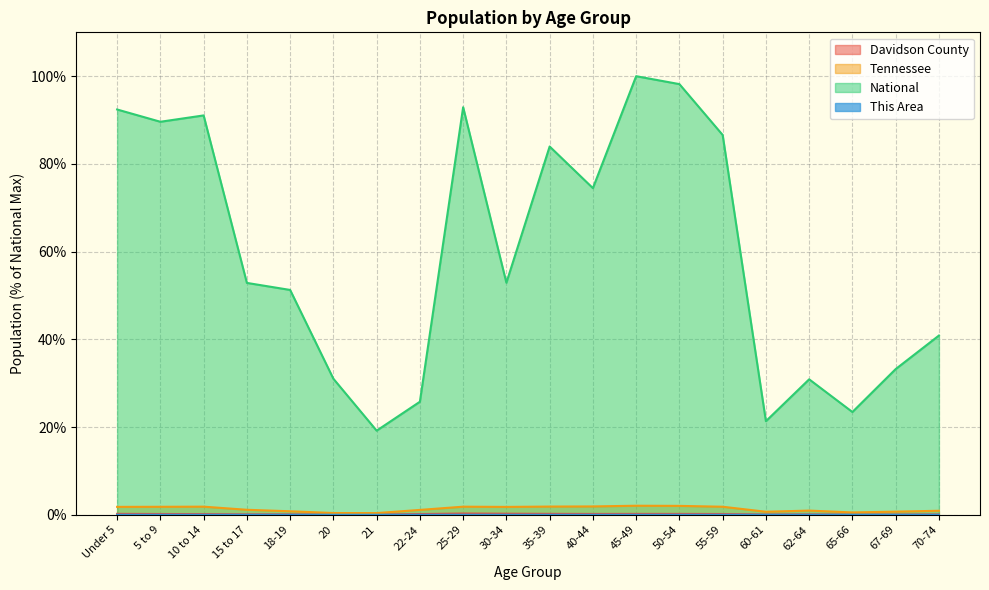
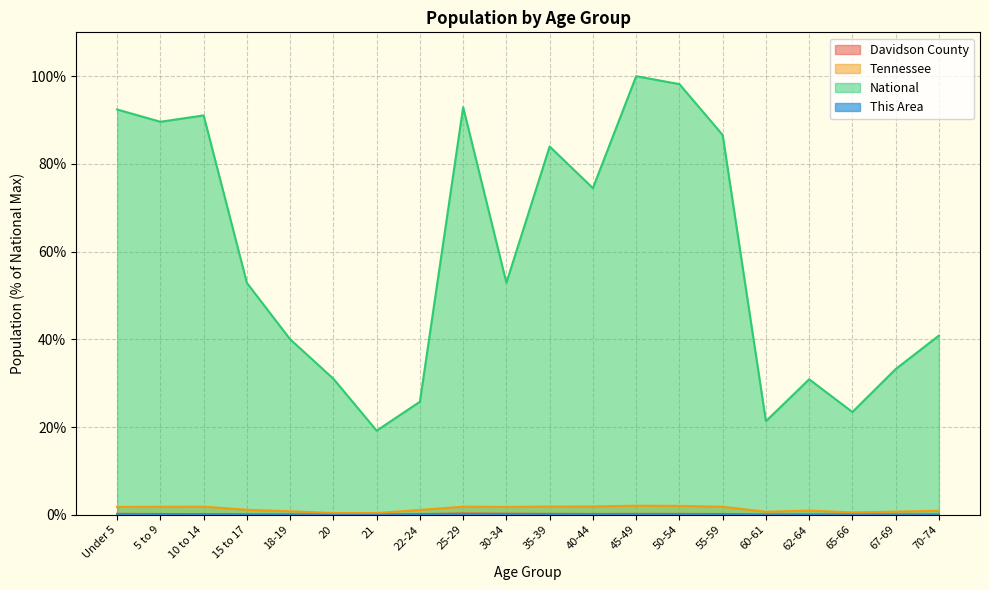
National, 18-19: 51% -> 40%
